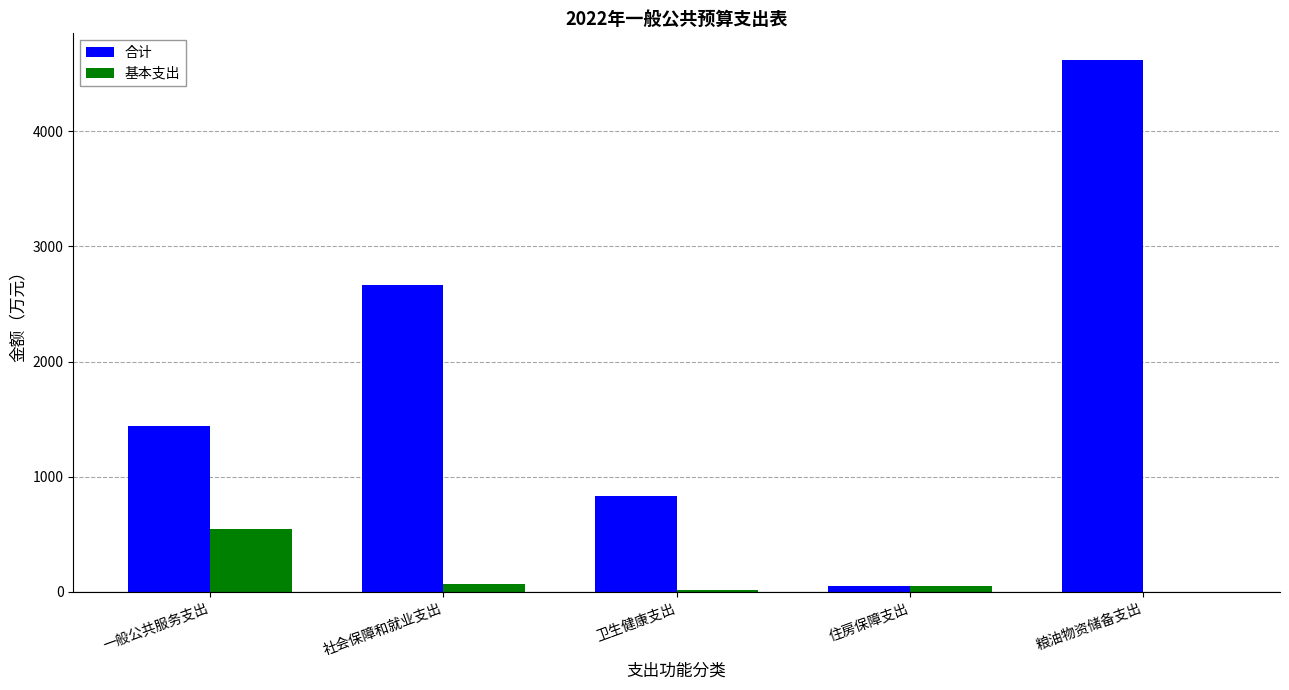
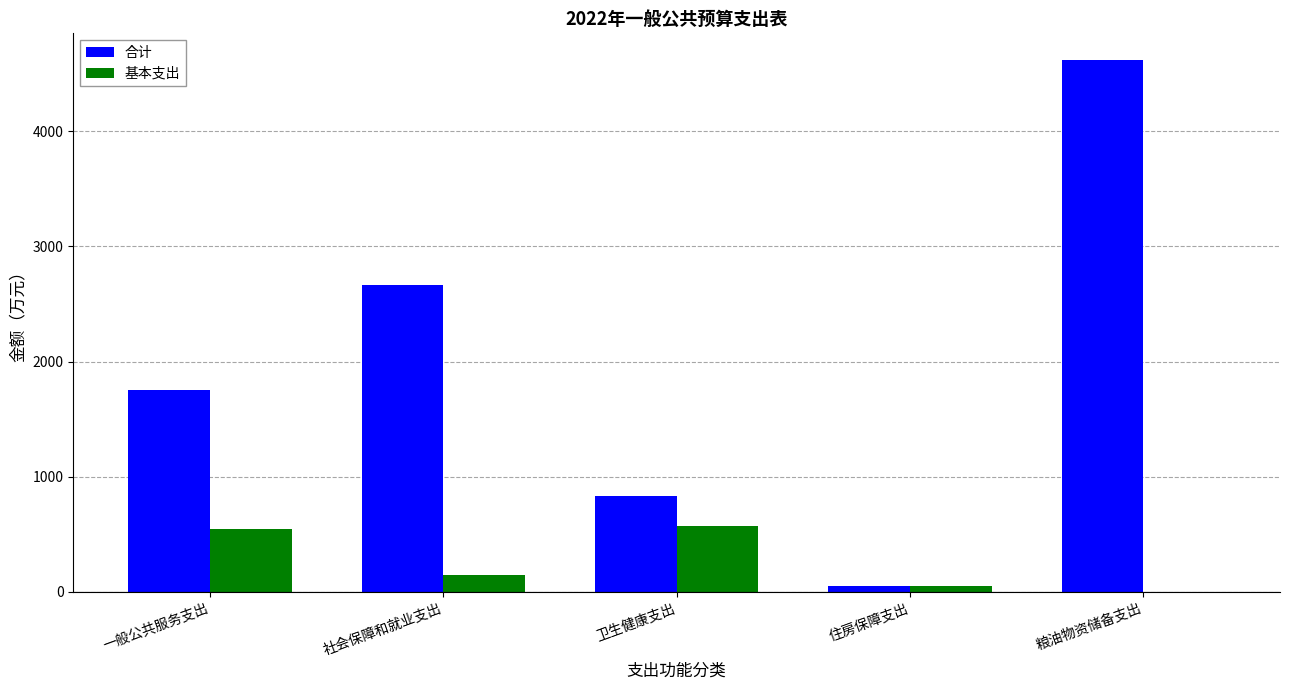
合计, 一般公共服务支出: 1440 -> 1750
基本支出, 社会保障和就业支出: 60 -> 150
基本支出, 卫生健康支出: 20 -> 580
